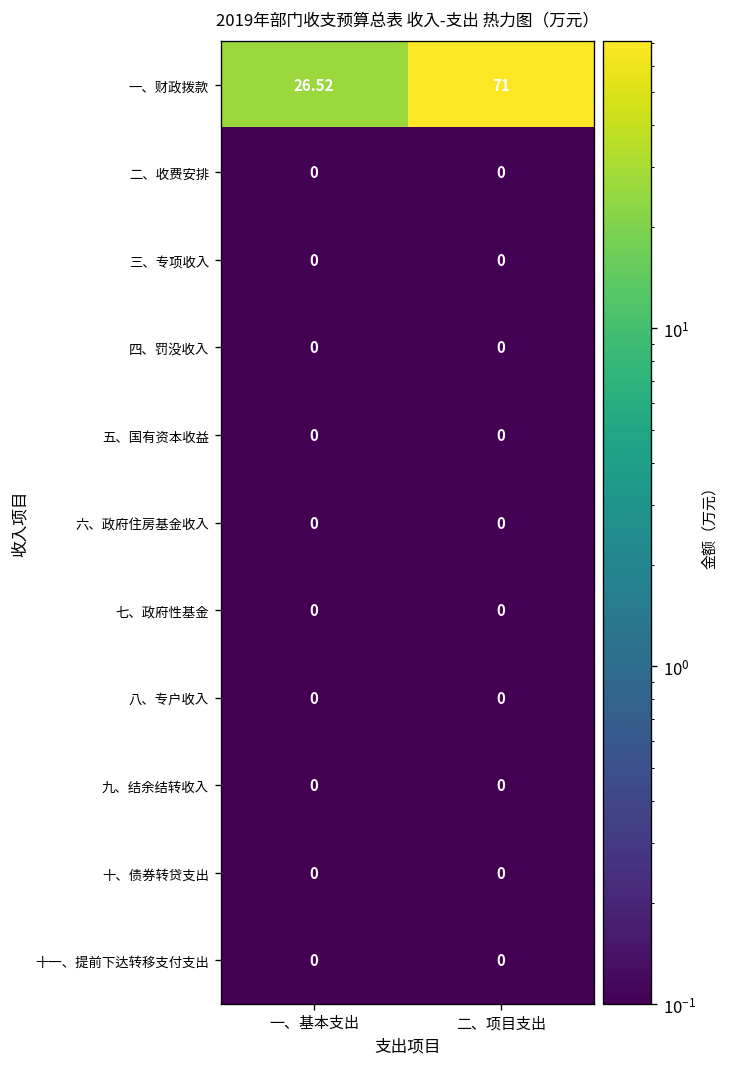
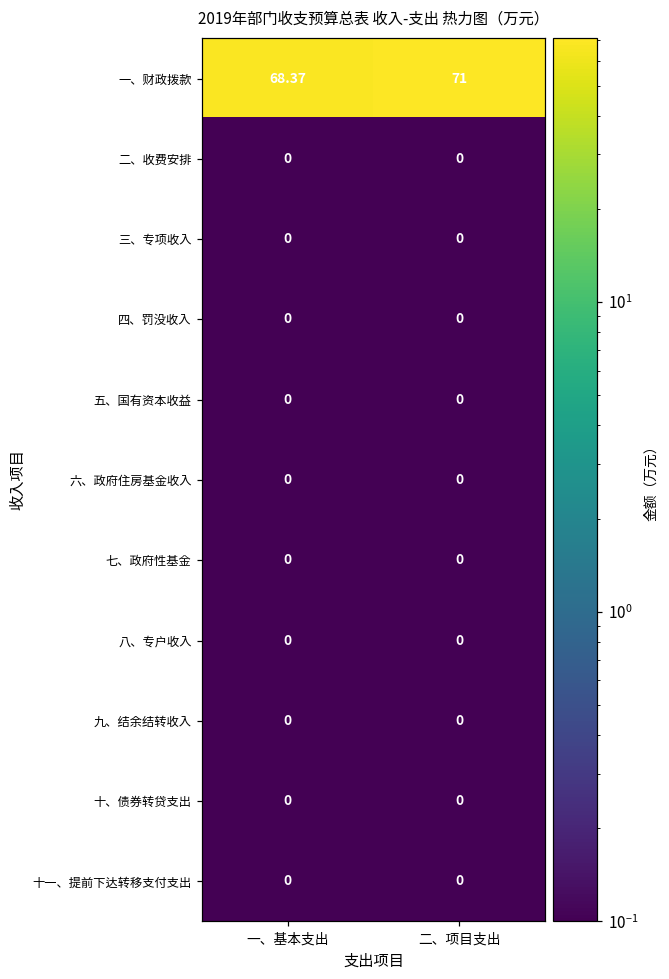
一、财政拨款, 一、基本支出: 26.52 -> 68.37
